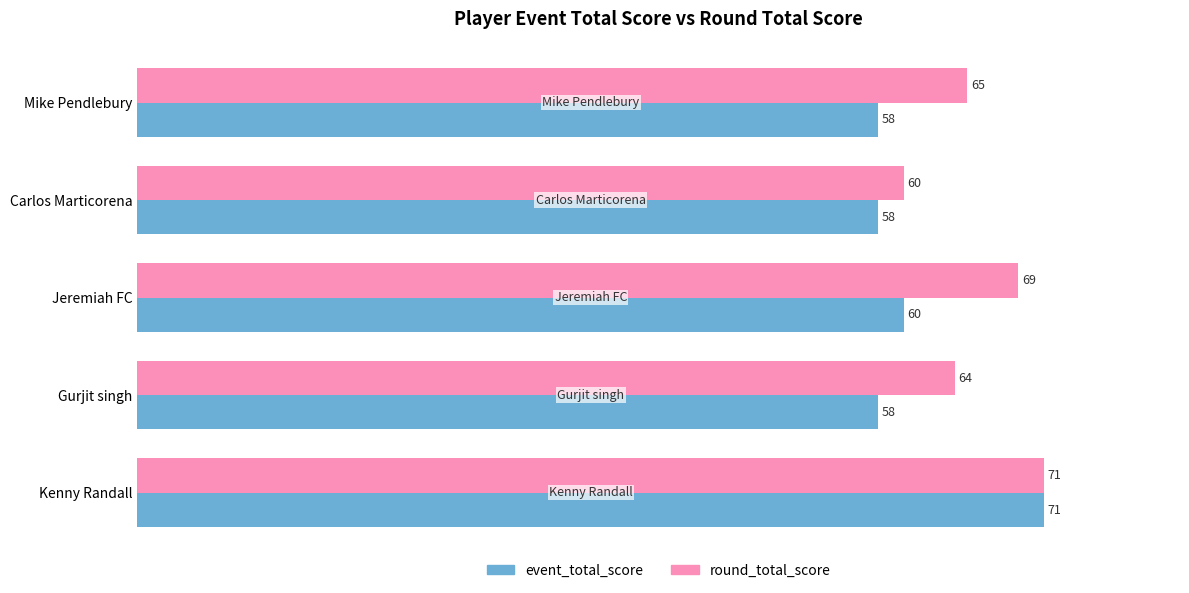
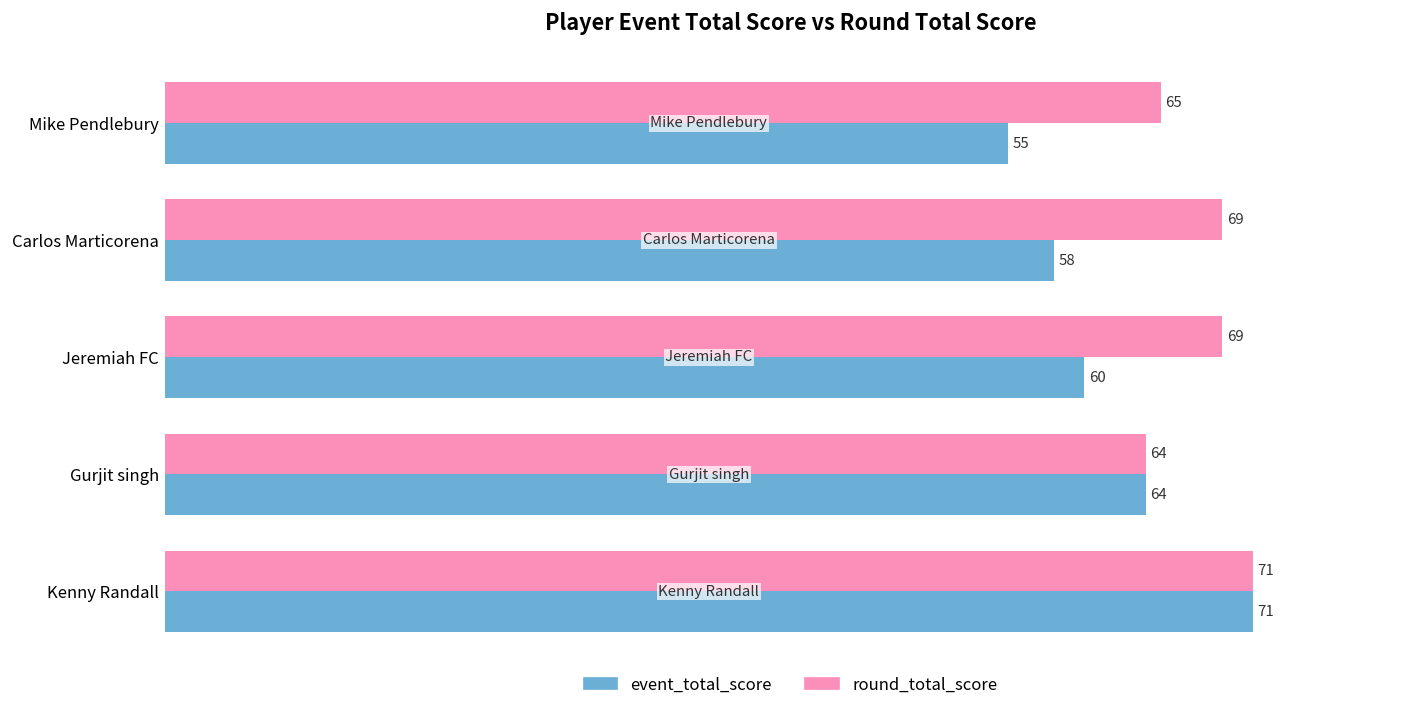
event_total_score, Mike Pendlebury: 58 -> 55
round_total_score, Carlos Marticorena: 60 -> 69
event_total_score, Gurjit singh: 58 -> 64
